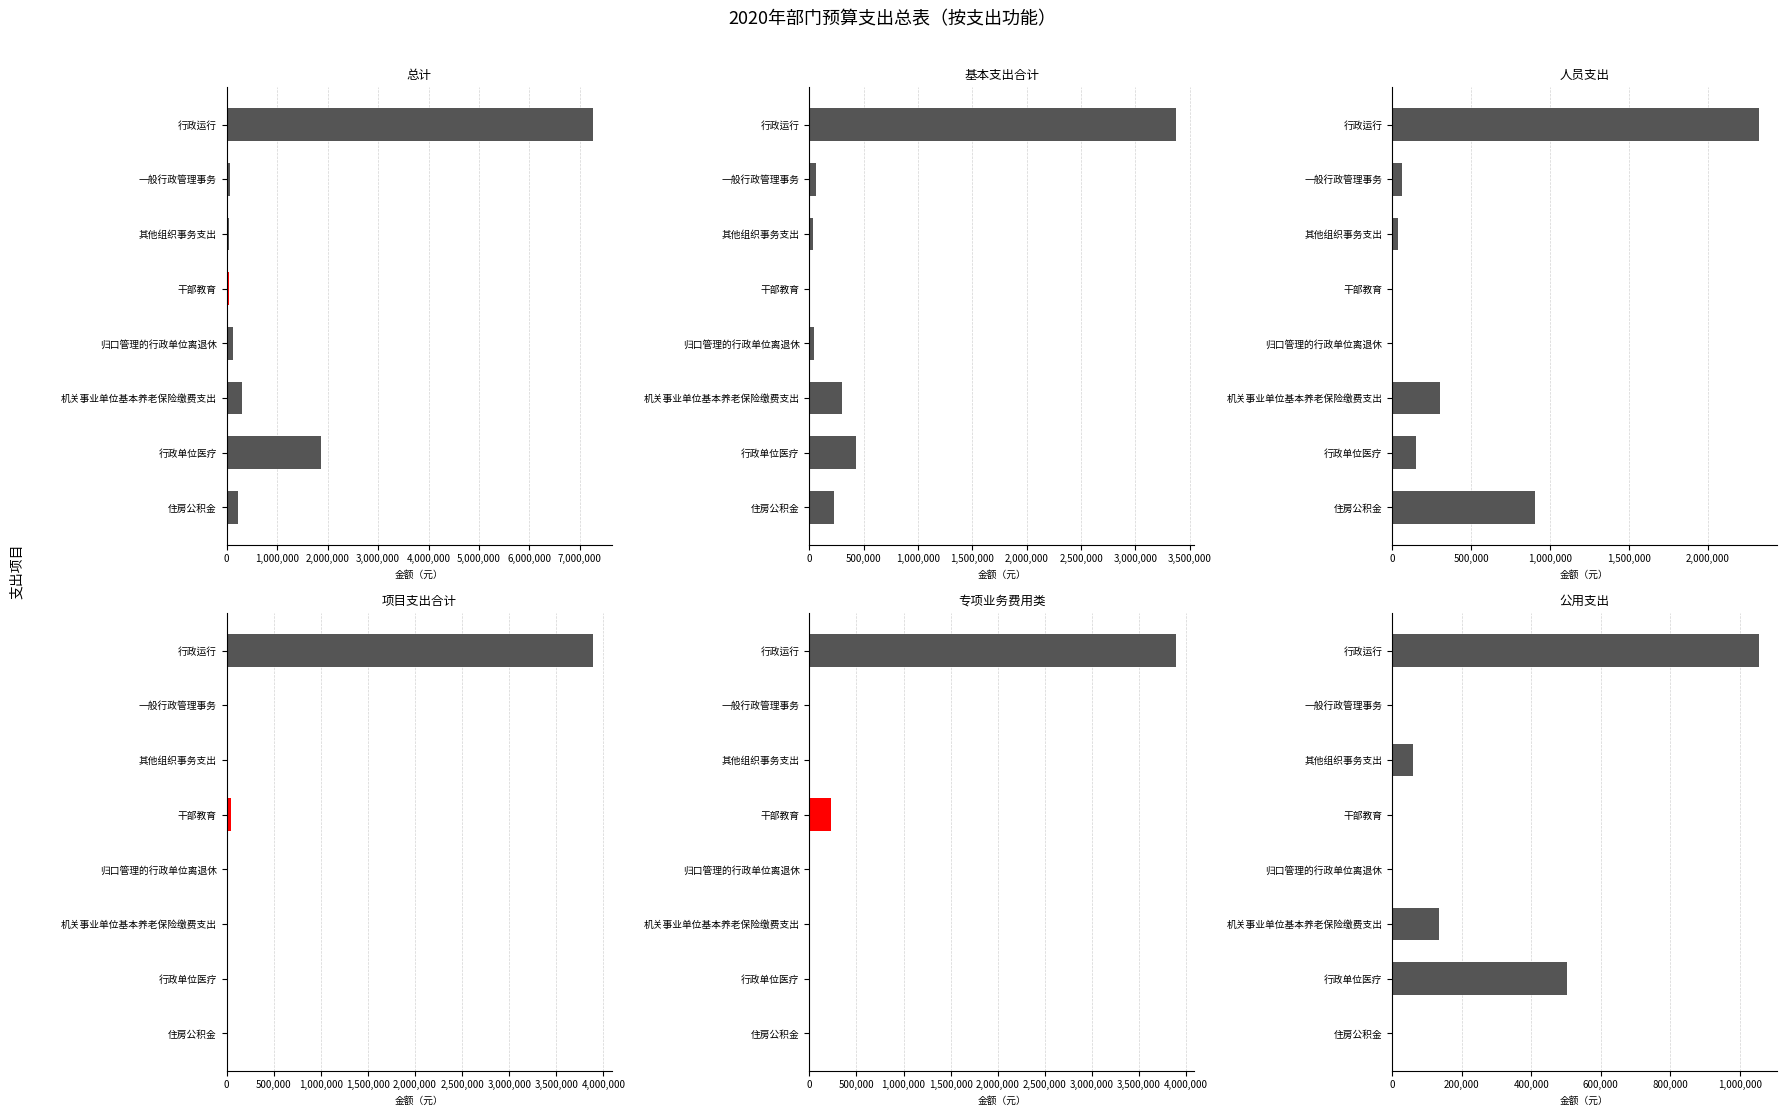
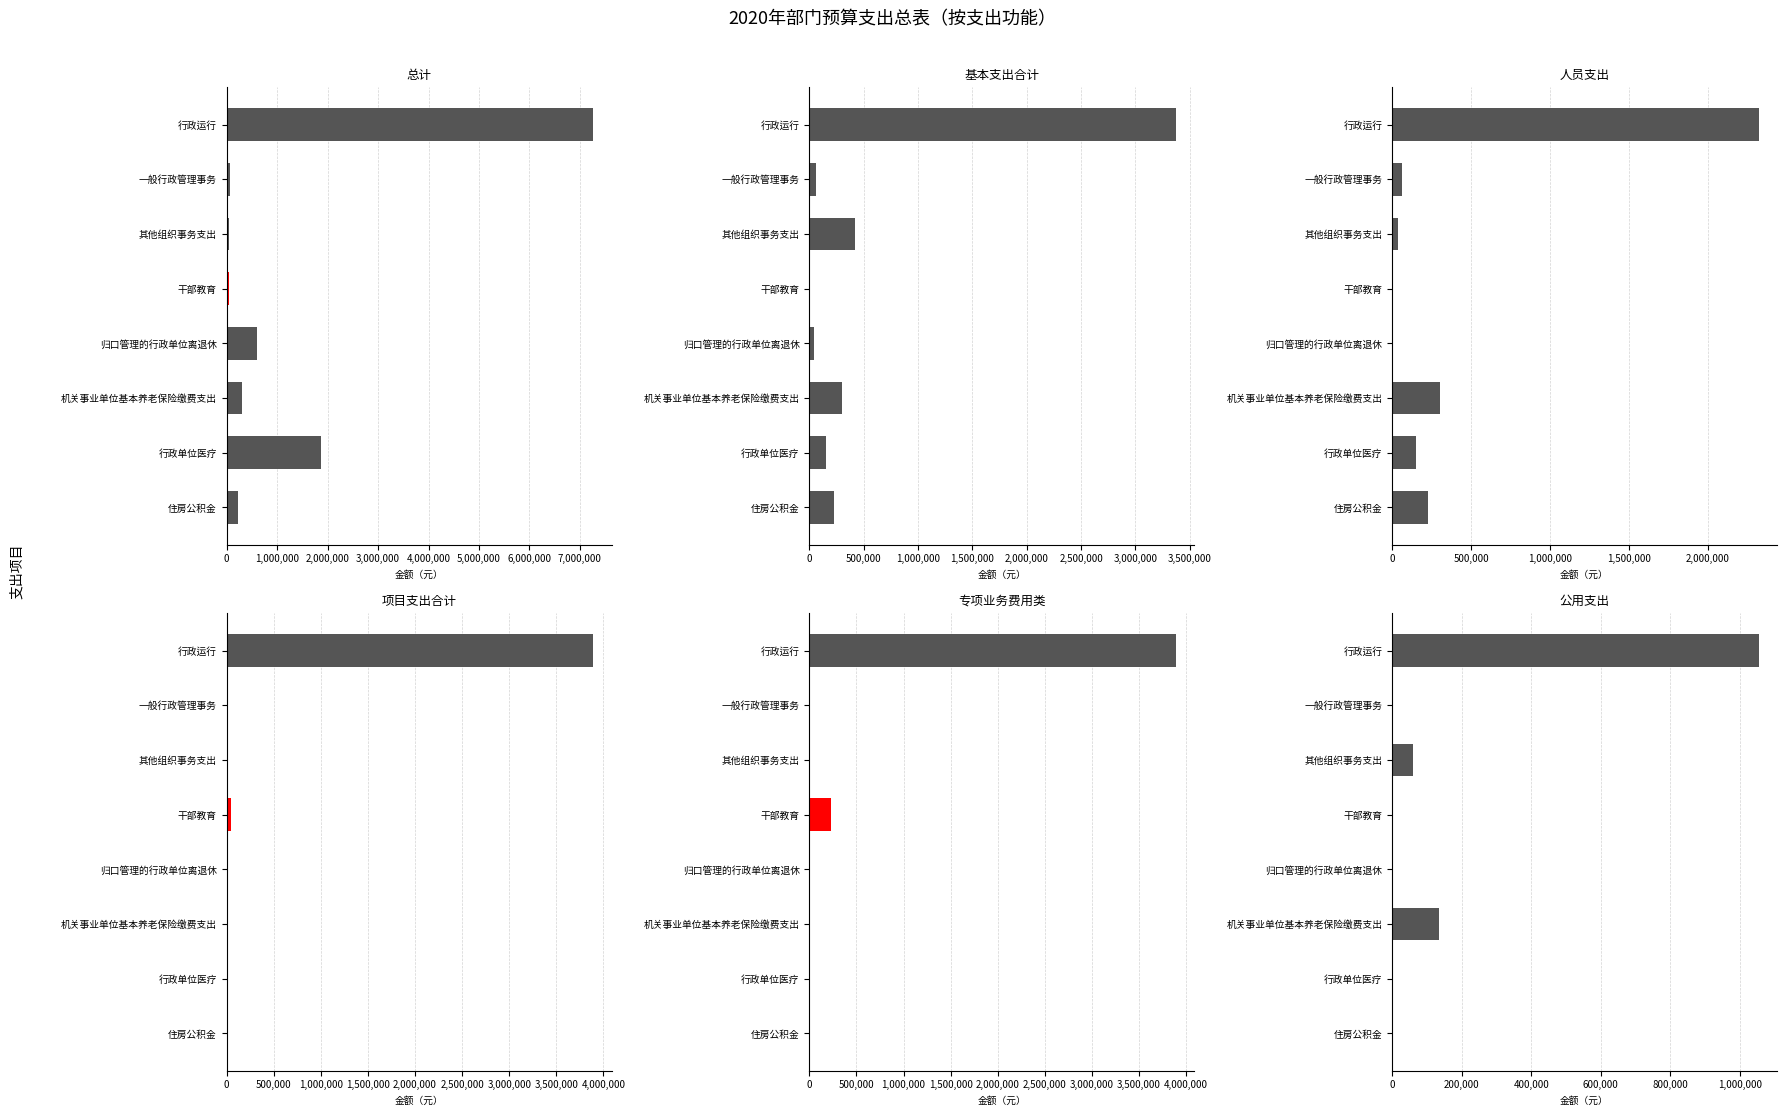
总计, 归口管理的行政单位离退休: 100,000 -> 600,000
基本支出合计, 其他组织事务支出: 40,000 -> 420,000
基本支出合计, 行政单位医疗: 430,000 -> 150,000
人员支出, 住房公积金: 910,000 -> 230,000
公用支出, 行政单位医疗: 500,000 -> 0
